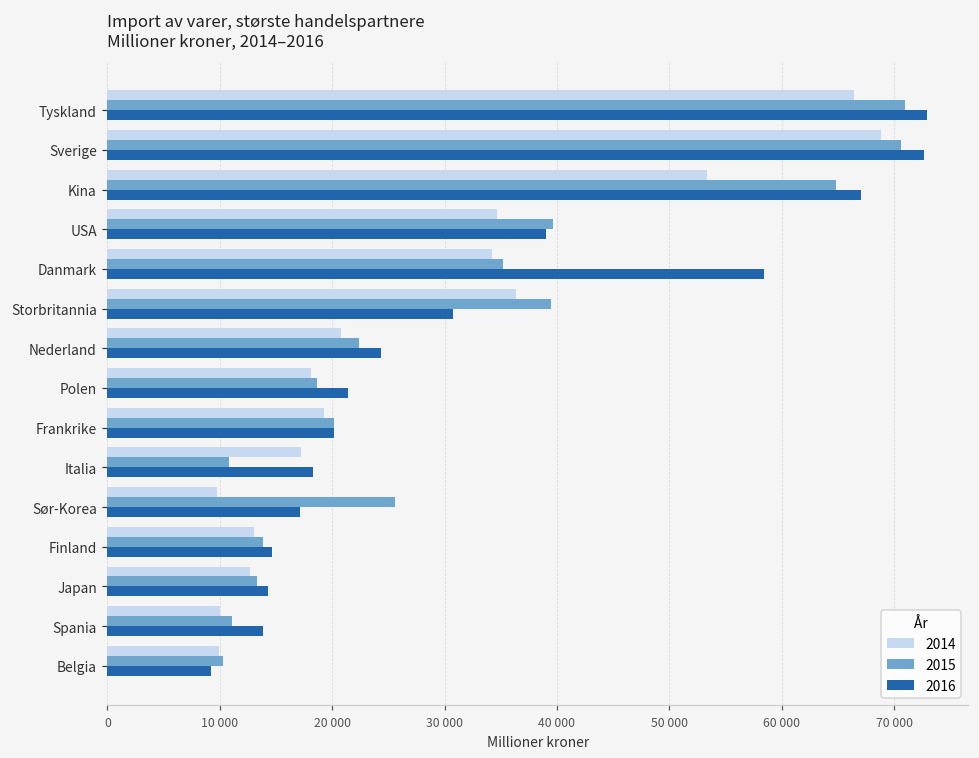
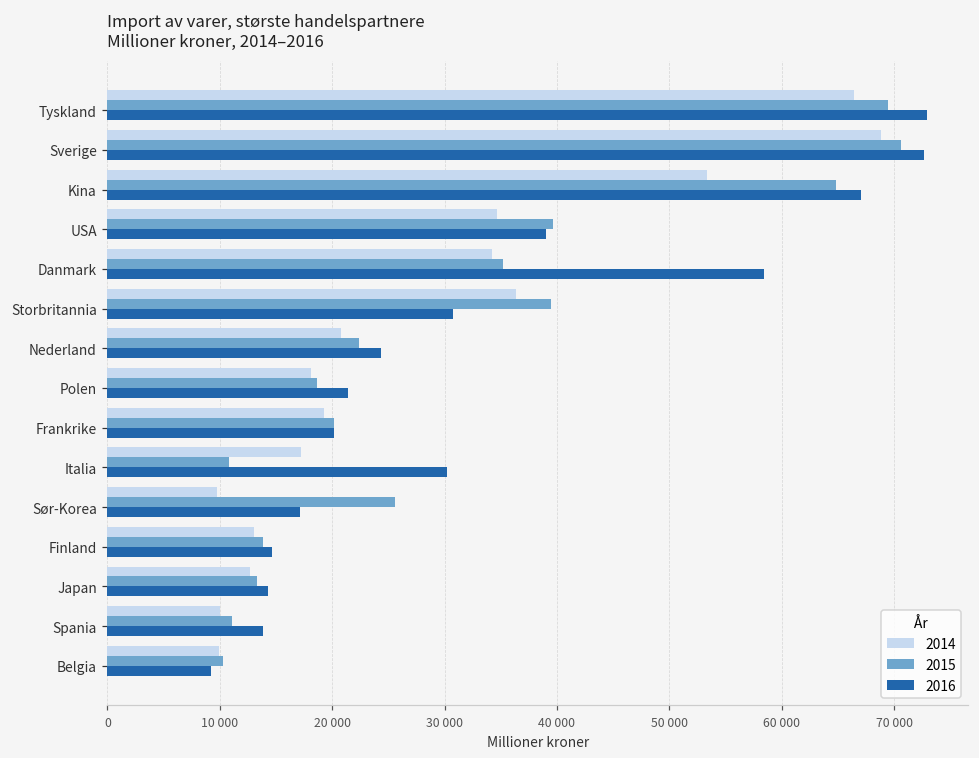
2015, Tyskland: 71000 -> 69400
2016, Italia: 18300 -> 30200
